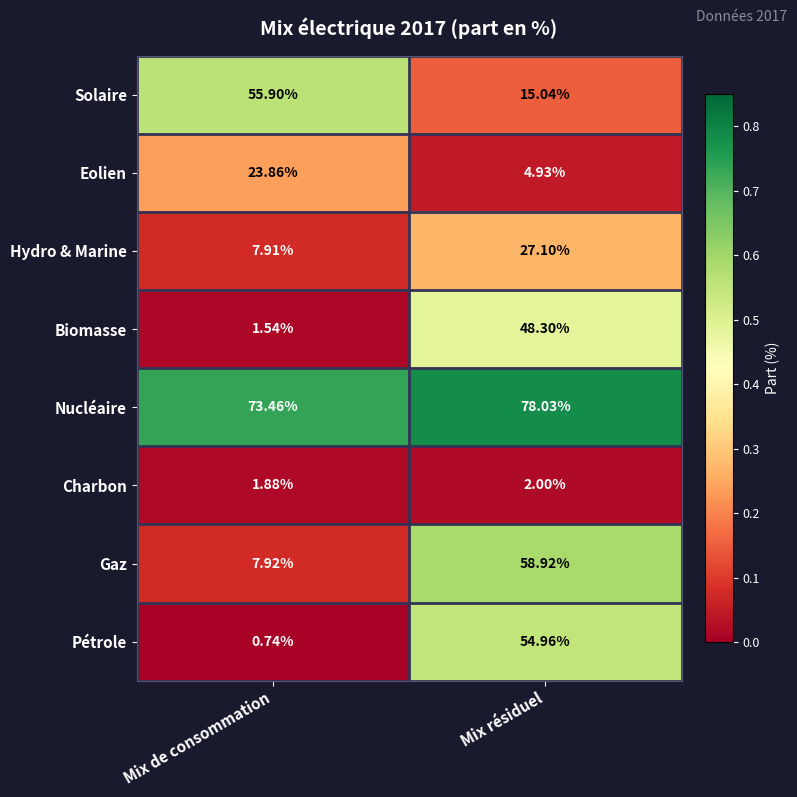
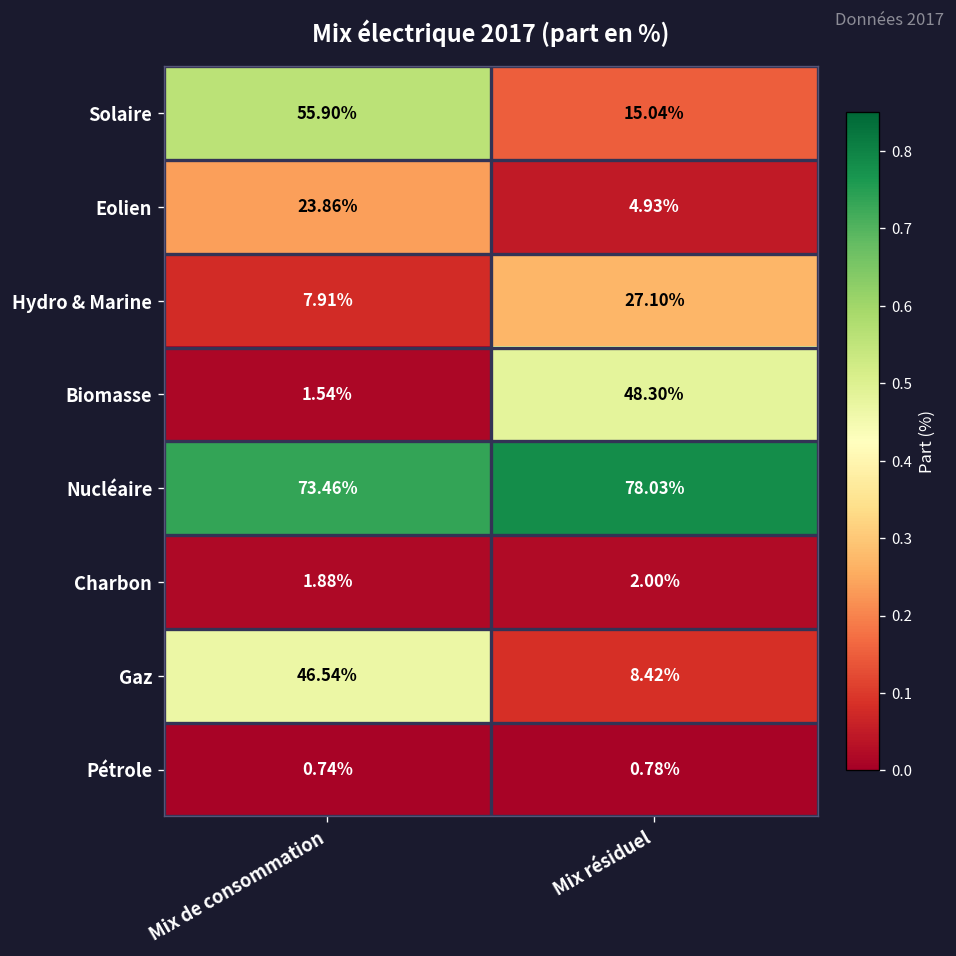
Gaz, Mix de consommation: 7.92% -> 46.54%
Gaz, Mix résiduel: 58.92% -> 8.42%
Pétrole, Mix résiduel: 54.96% -> 0.78%
